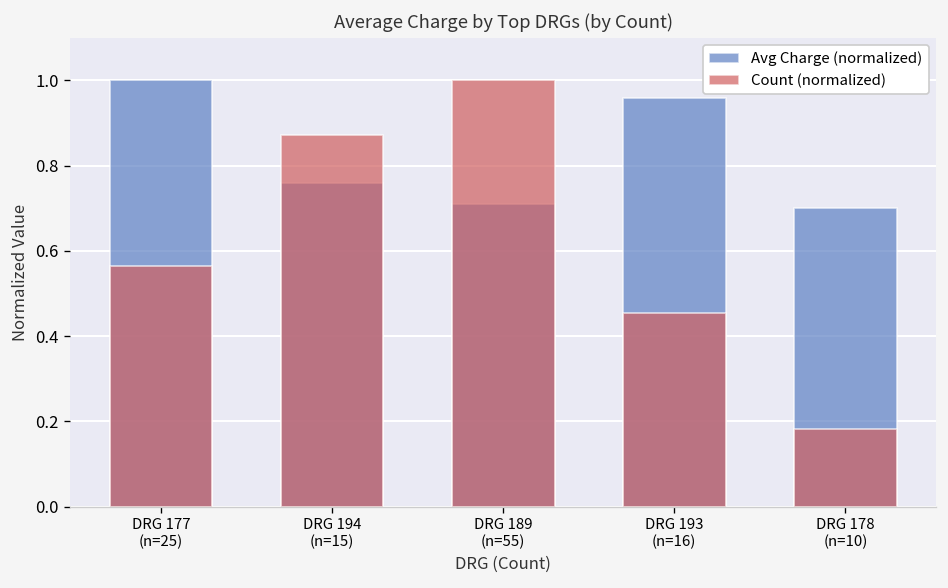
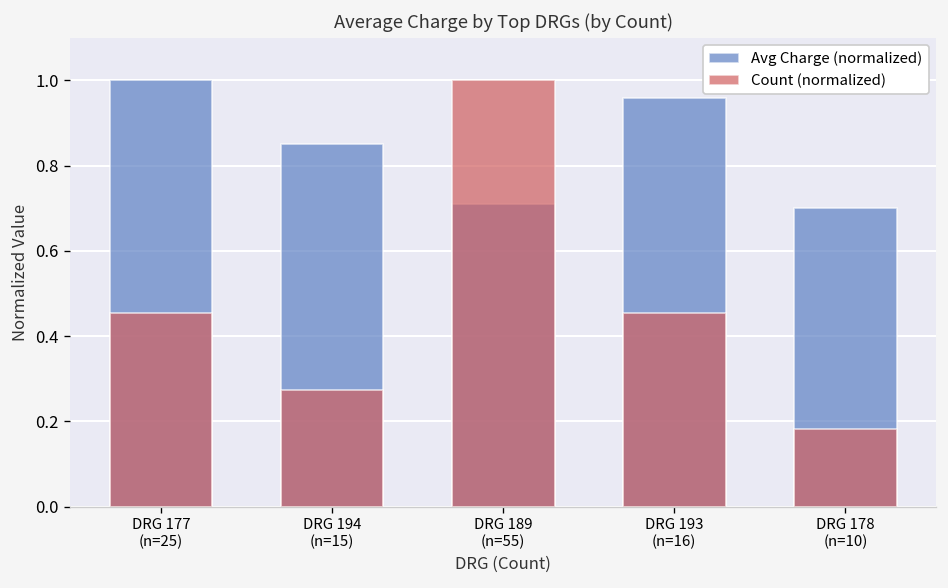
Count (normalized), DRG 177 (n=25): 0.56 -> 0.45
Avg Charge (normalized), DRG 194 (n=15): 0.76 -> 0.85
Count (normalized), DRG 194 (n=15): 0.87 -> 0.27
